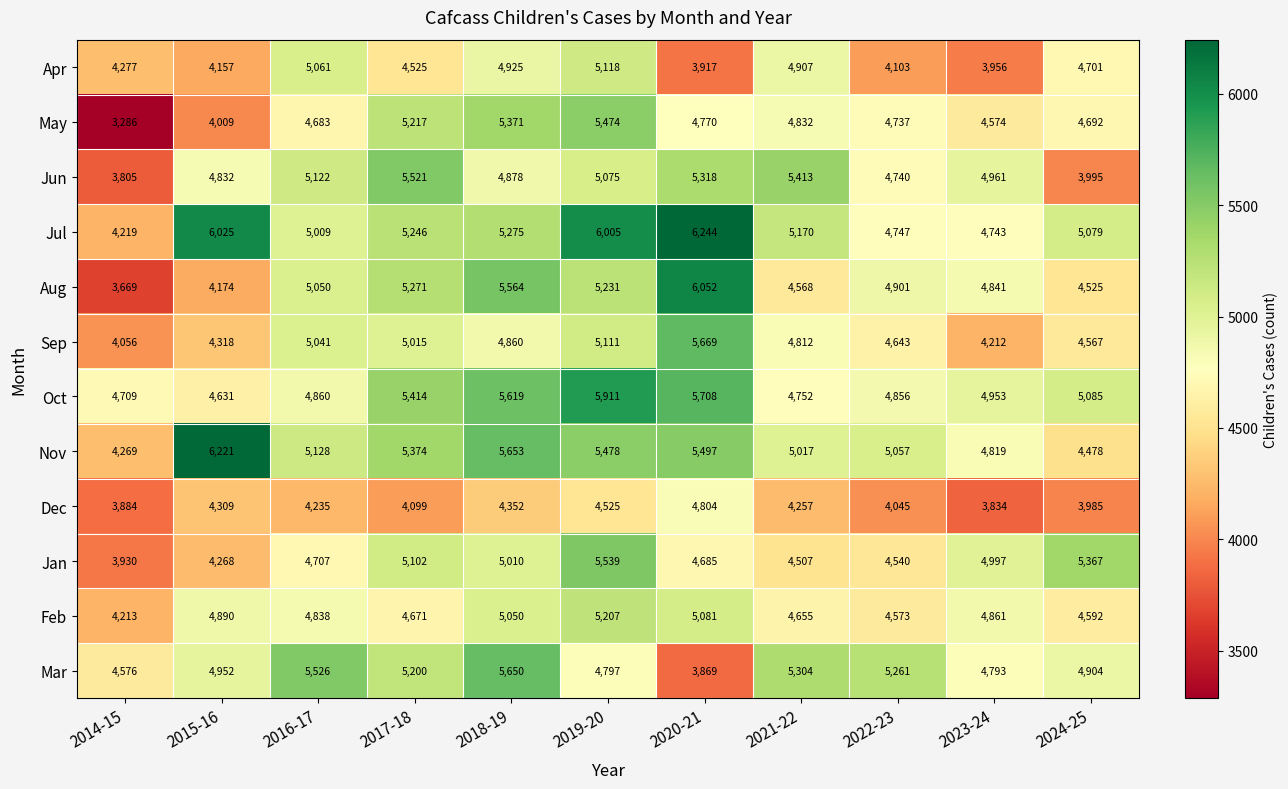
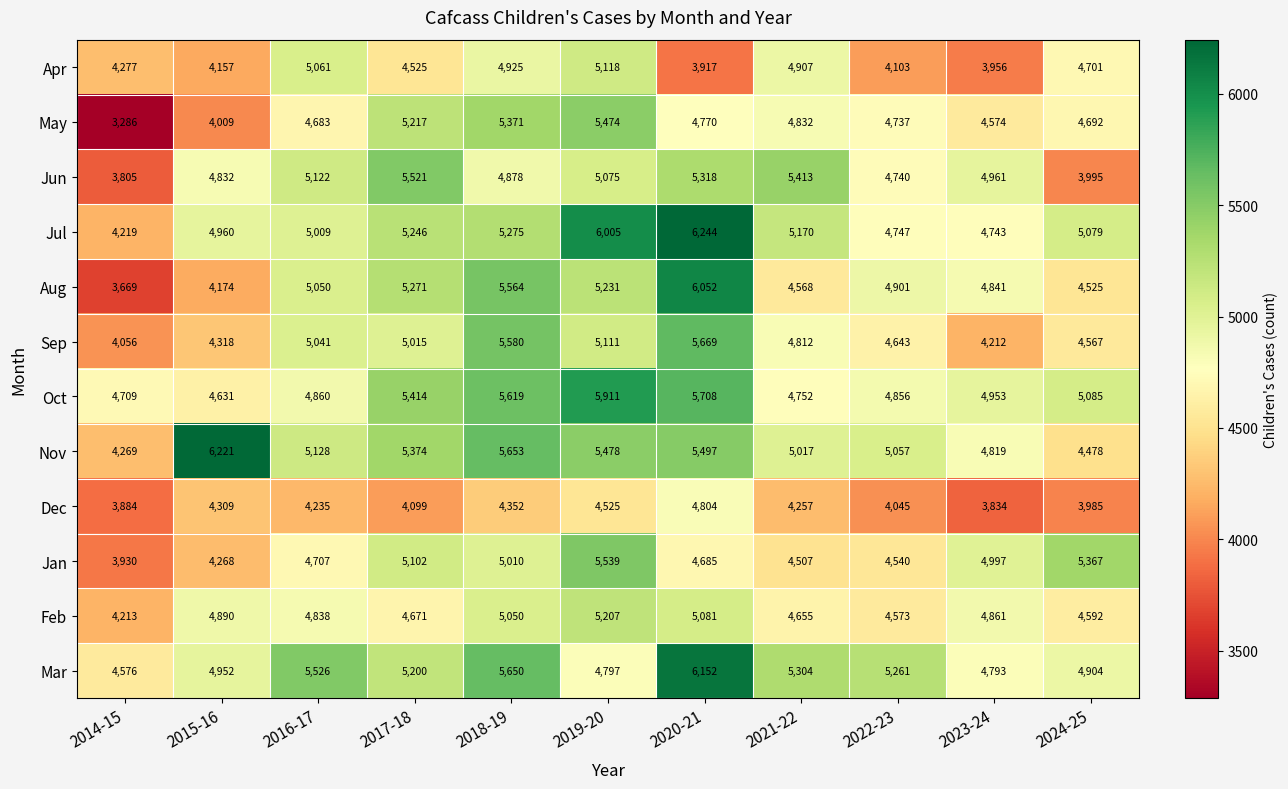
Jul, 2015-16: 6,025 -> 4,960
Sep, 2018-19: 4,860 -> 5,580
Mar, 2020-21: 3,869 -> 6,152
